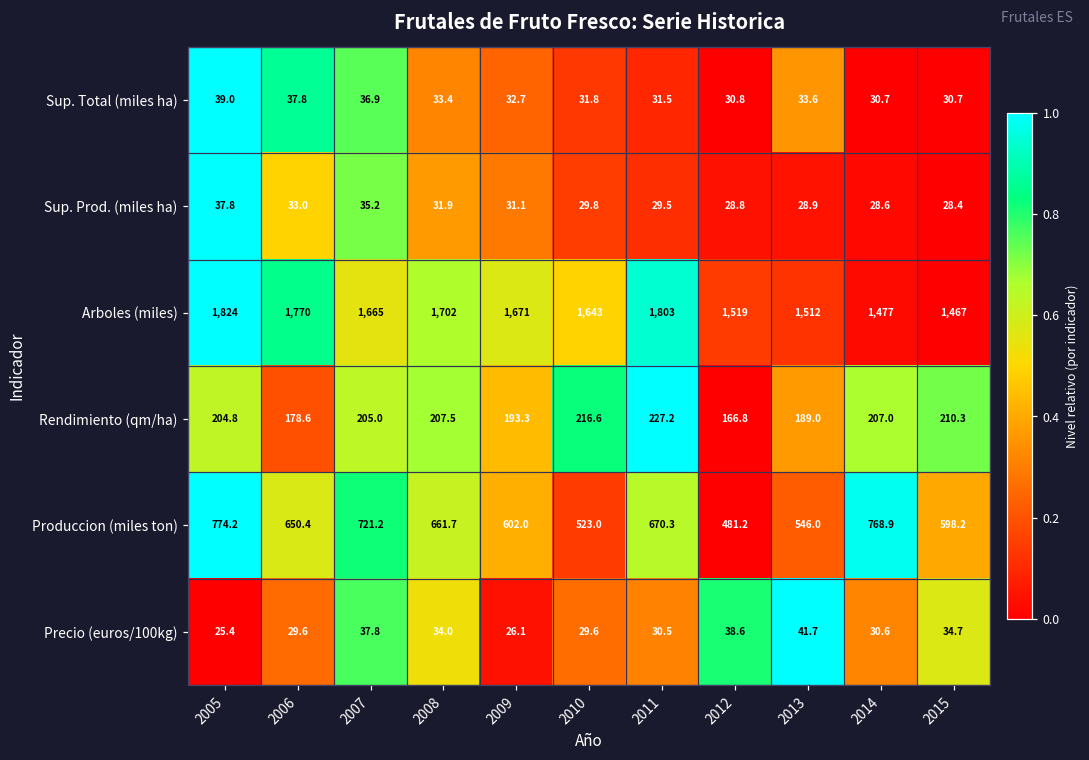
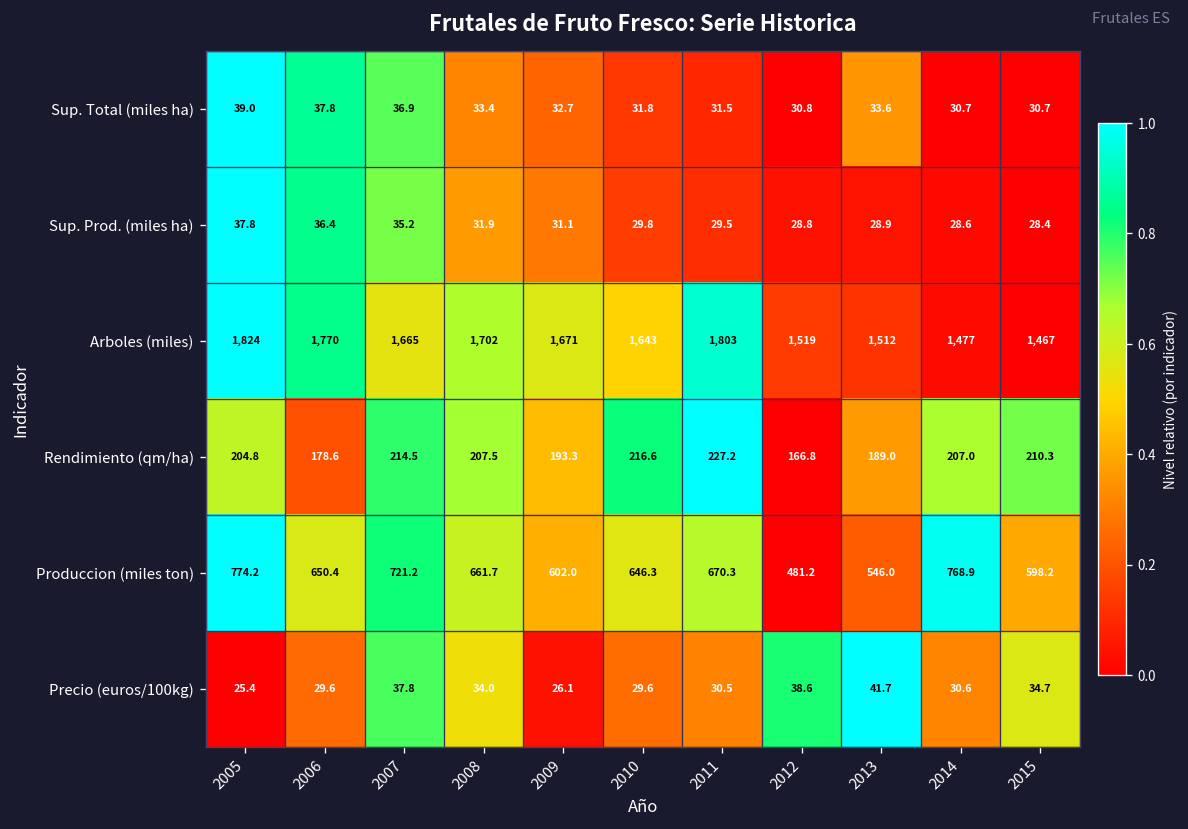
Sup. Prod. (miles ha), 2006: 33.0 -> 36.4
Rendimiento (qm/ha), 2007: 205.0 -> 214.5
Produccion (miles ton), 2010: 523.0 -> 646.3
